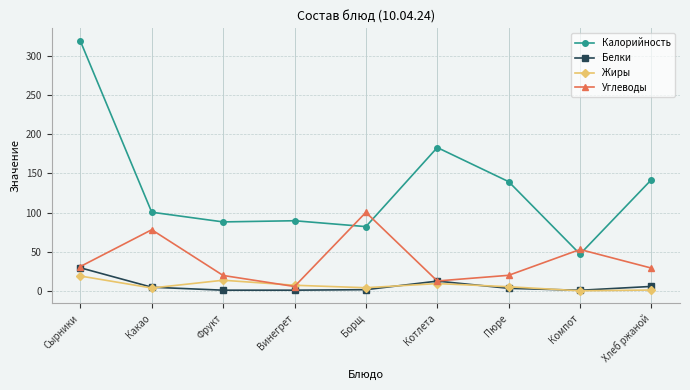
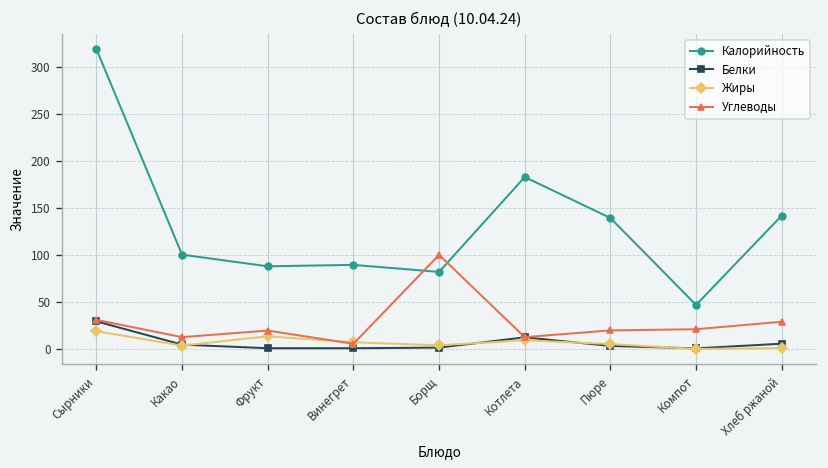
Углеводы, Какао: 80 -> 10
Углеводы, Компот: 50 -> 20
